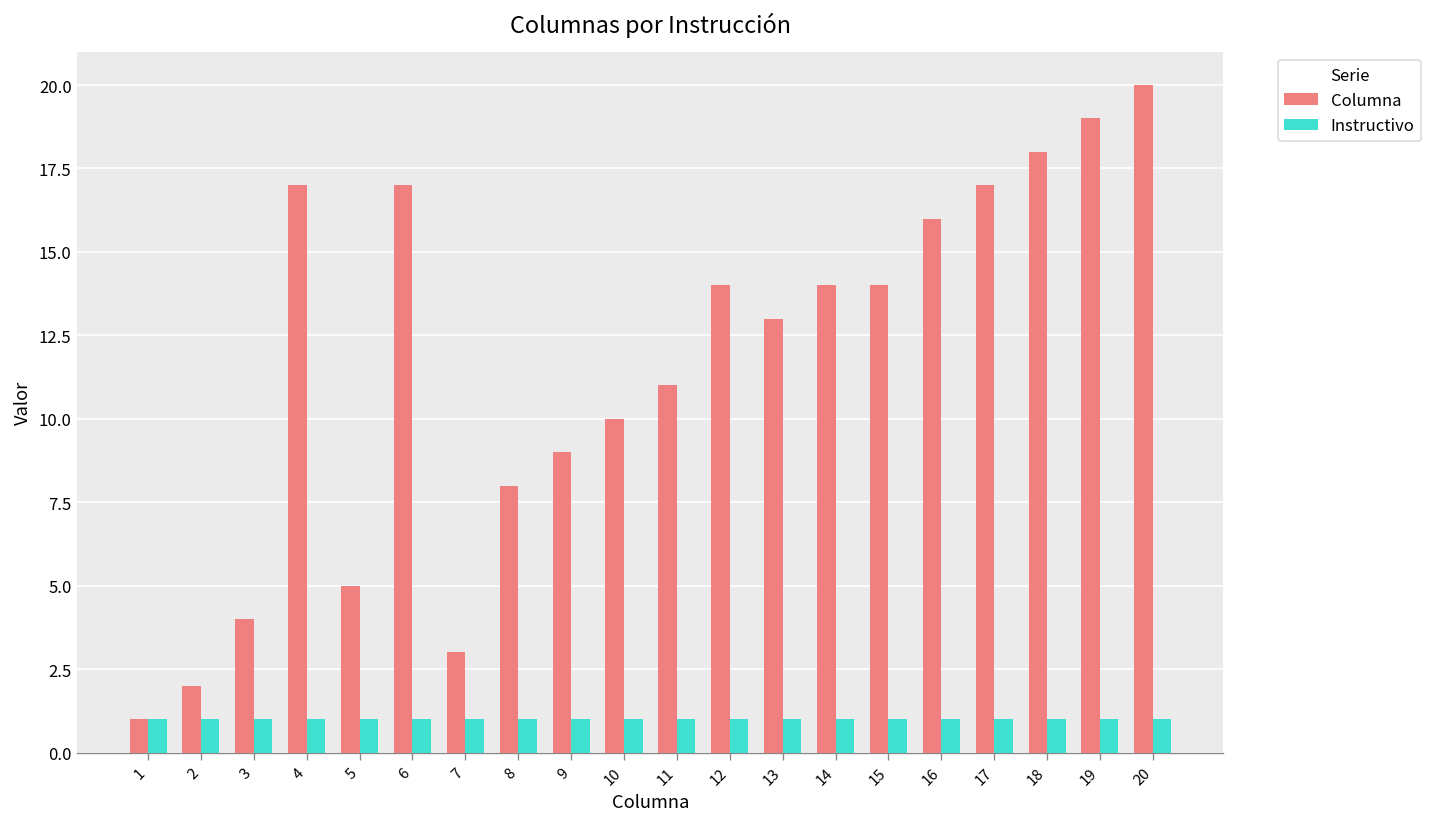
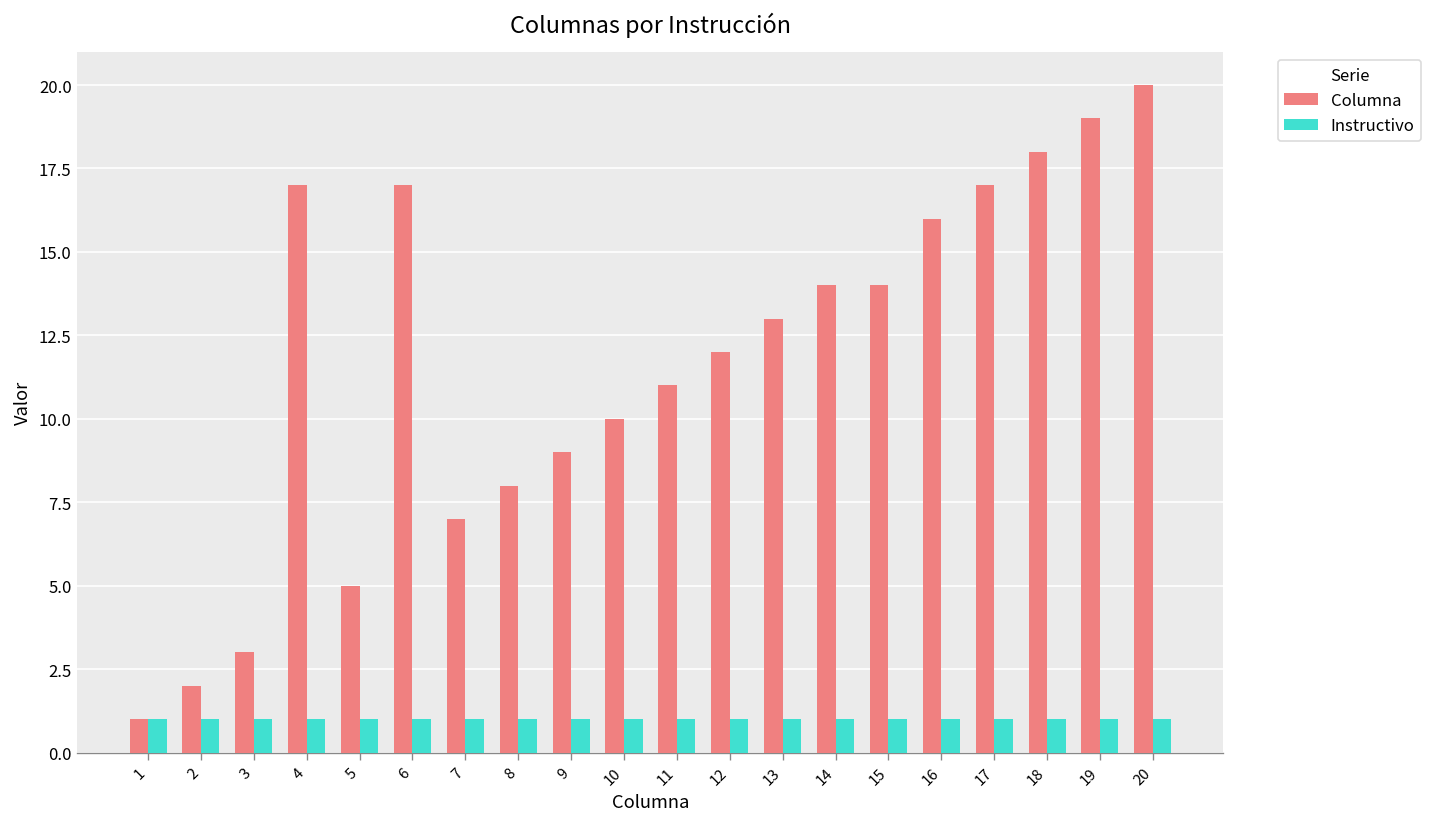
Columna, 3: 4 -> 3
Columna, 7: 3 -> 7
Columna, 12: 14 -> 12
